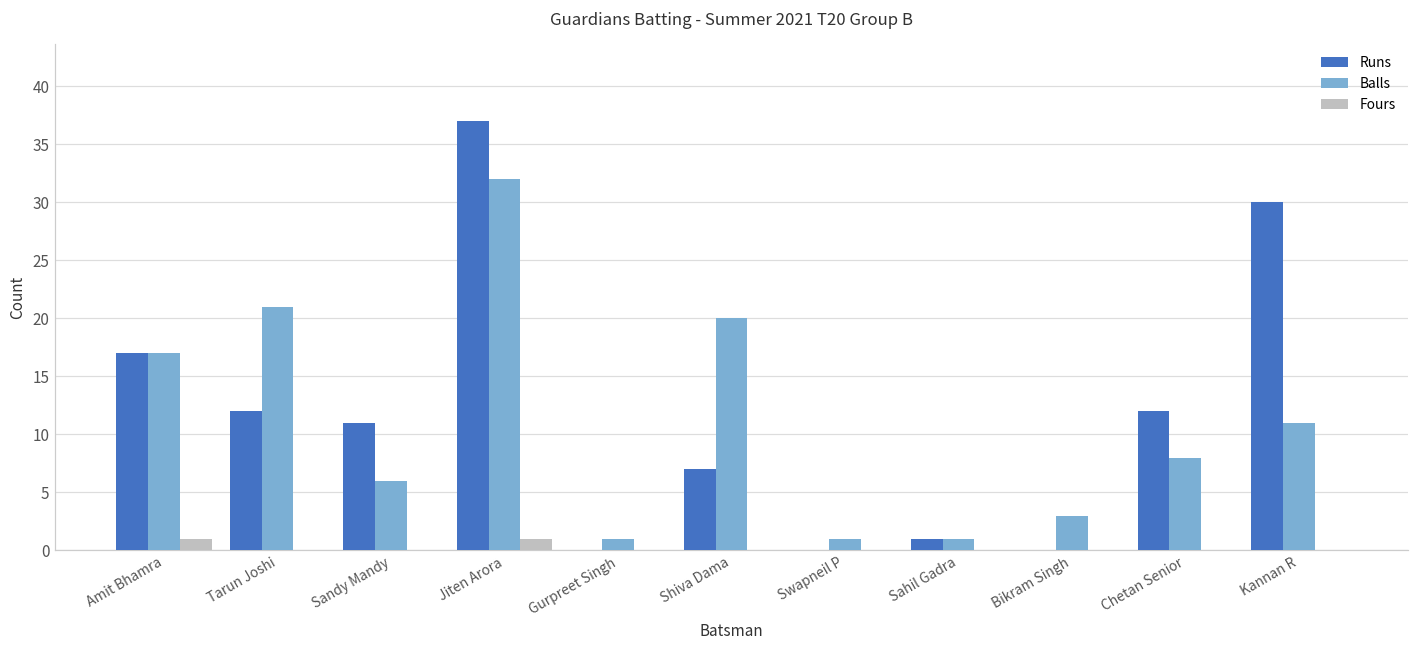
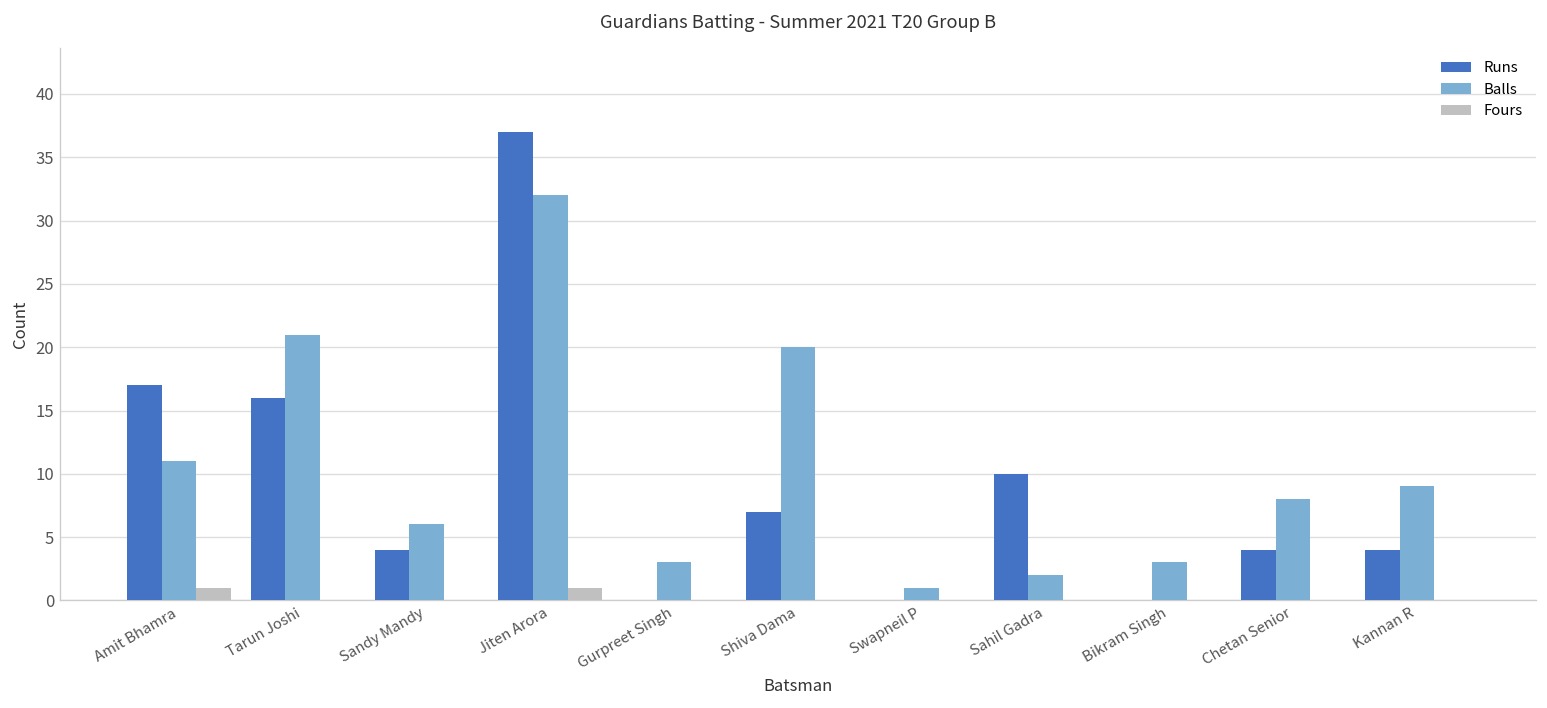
Balls, Amit Bhamra: 17 -> 11
Runs, Tarun Joshi: 12 -> 16
Runs, Sandy Mandy: 11 -> 4
Balls, Gurpreet Singh: 1 -> 3
Runs, Sahil Gadra: 1 -> 10
Balls, Sahil Gadra: 1 -> 2
Runs, Chetan Senior: 12 -> 4
Runs, Kannan R: 30 -> 4
Balls, Kannan R: 11 -> 9
